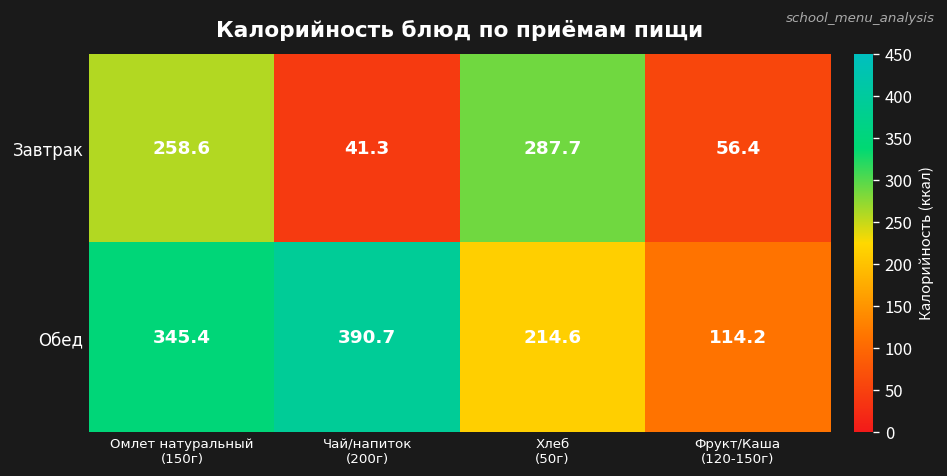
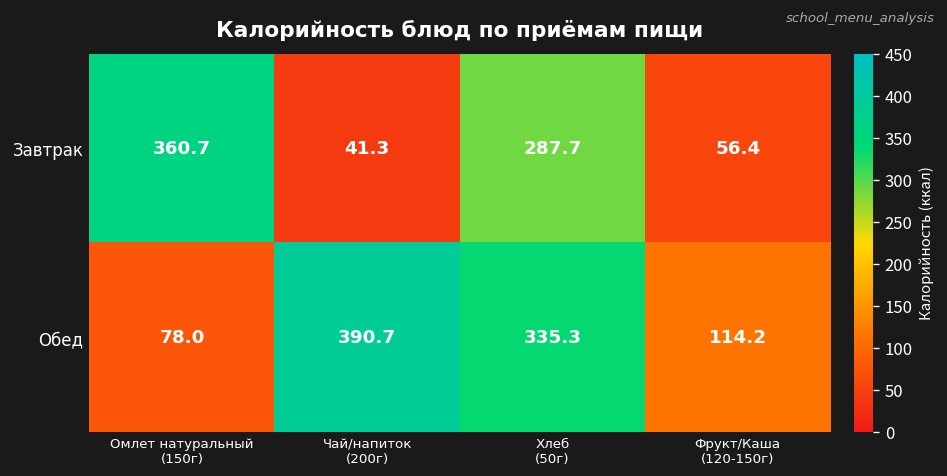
Завтрак, Омлет натуральный (150г): 258.6 -> 360.7
Обед, Омлет натуральный (150г): 345.4 -> 78.0
Обед, Хлеб (50г): 214.6 -> 335.3
